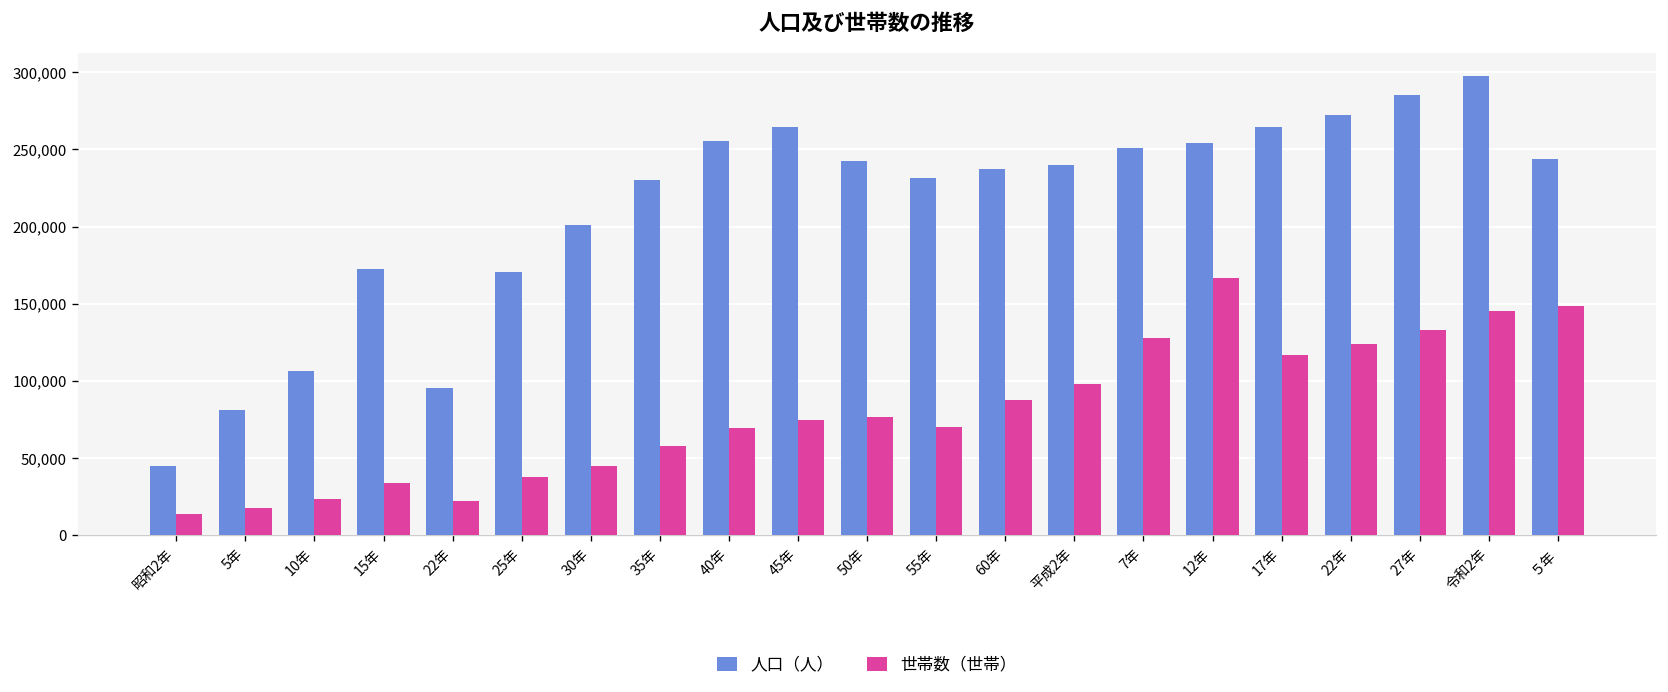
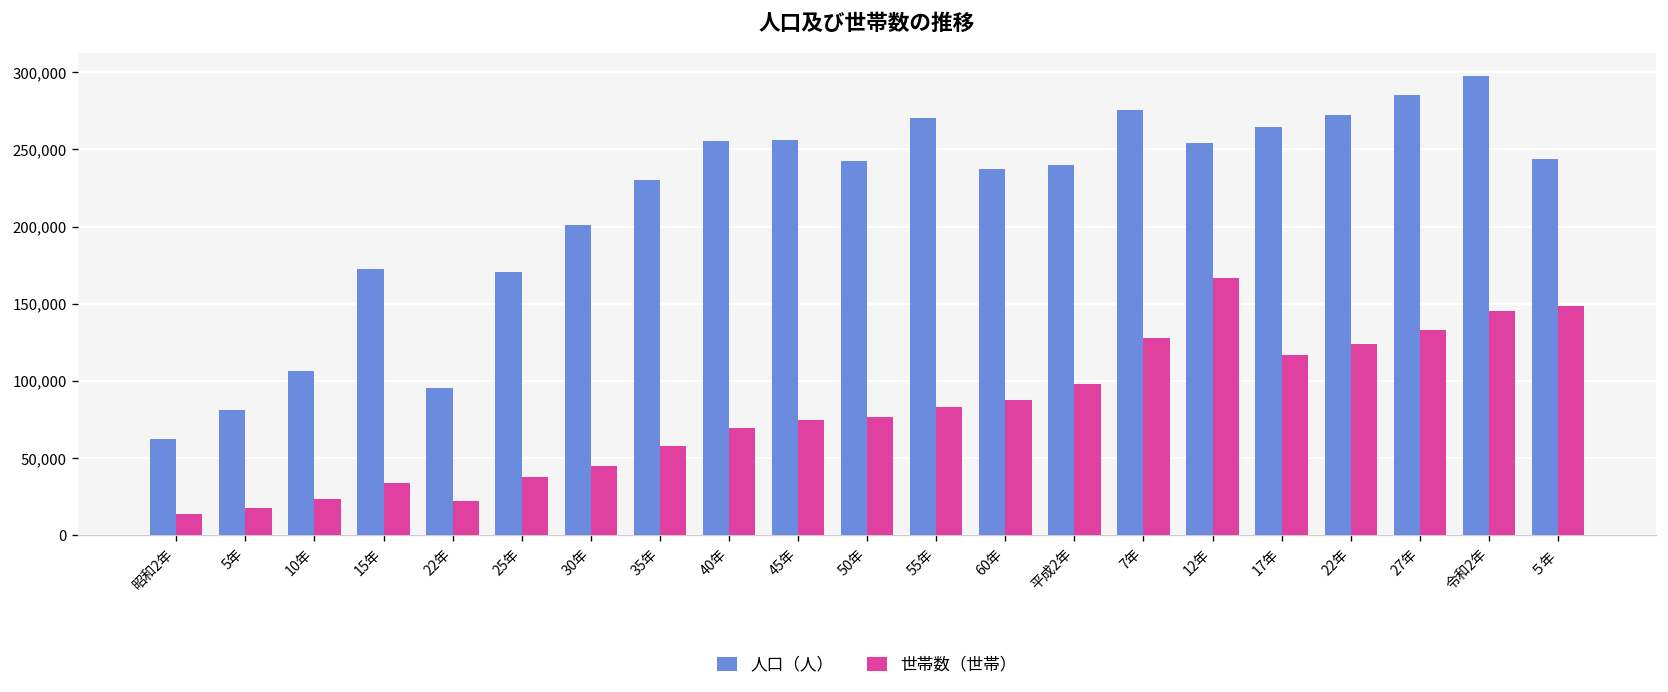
人口（人）, 昭和2年: 45,000 -> 62,000
人口（人）, 45年: 265,000 -> 256,000
人口（人）, 55年: 231,000 -> 270,000
世帯数（世帯）, 55年: 70,000 -> 83,000
人口（人）, 7年: 251,000 -> 275,000
